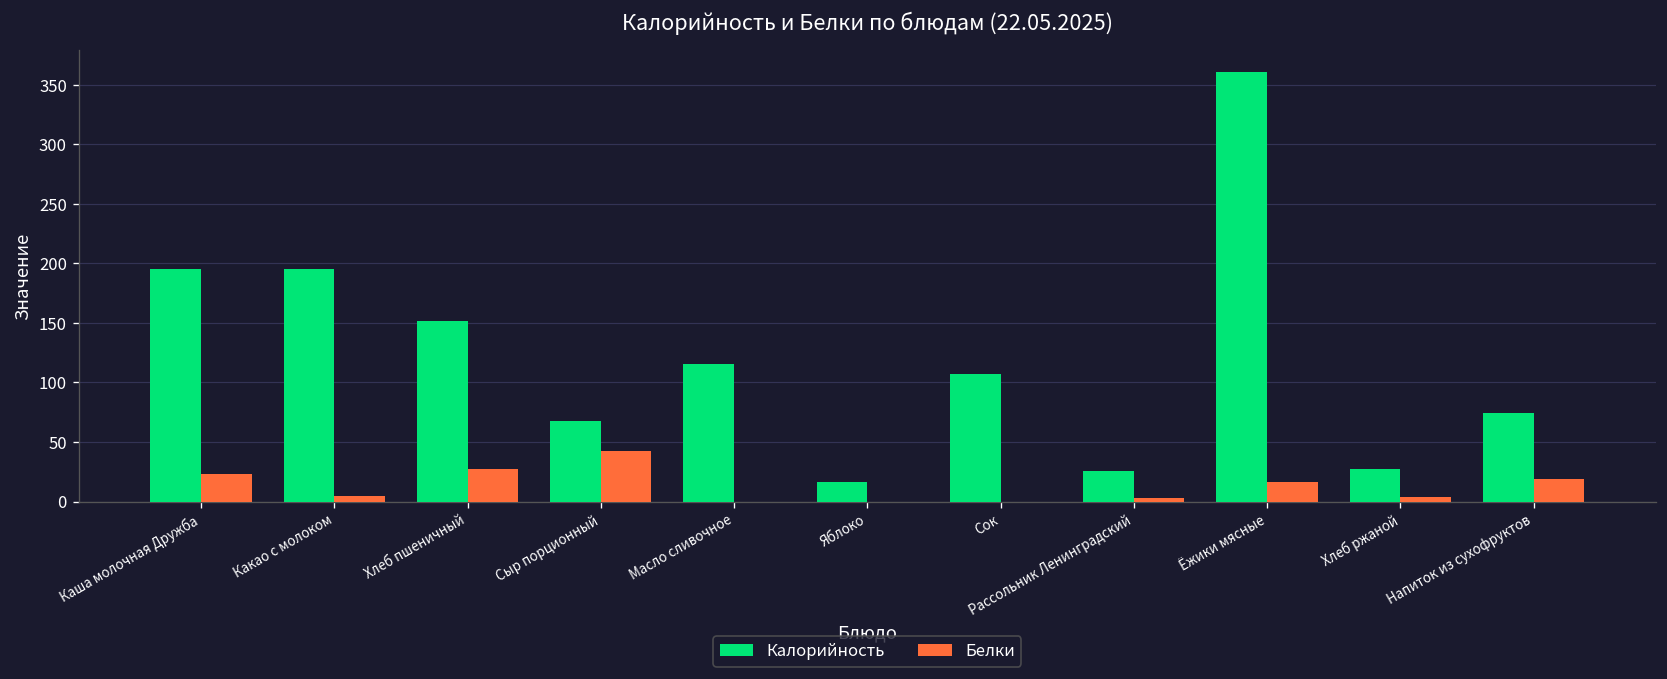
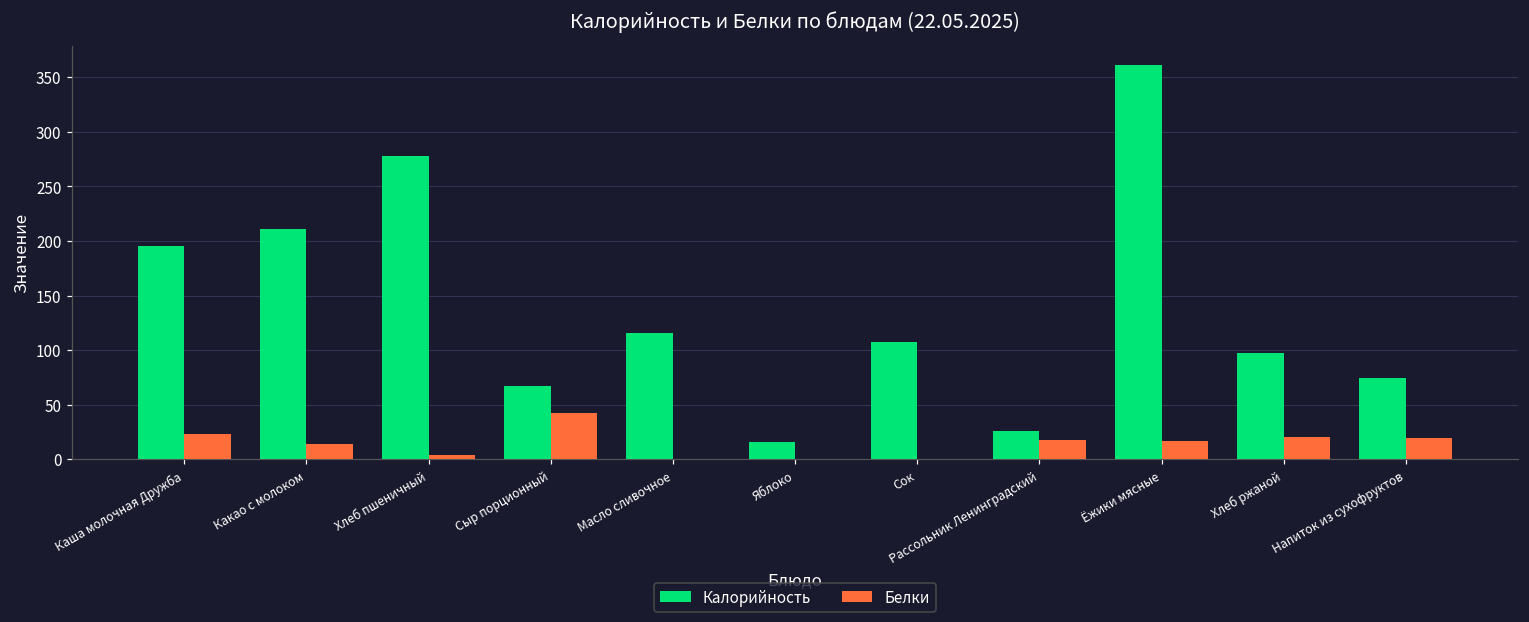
Калорийность, Какао с молоком: 200 -> 210
Белки, Какао с молоком: 0 -> 10
Калорийность, Хлеб пшеничный: 150 -> 280
Белки, Хлеб пшеничный: 30 -> 0
Белки, Рассольник Ленинградский: 0 -> 20
Калорийность, Хлеб ржаной: 30 -> 100
Белки, Хлеб ржаной: 0 -> 20
